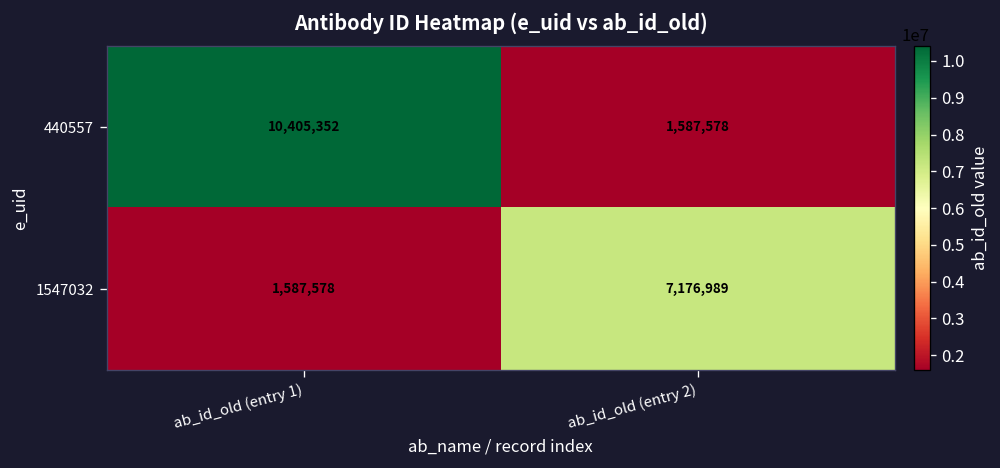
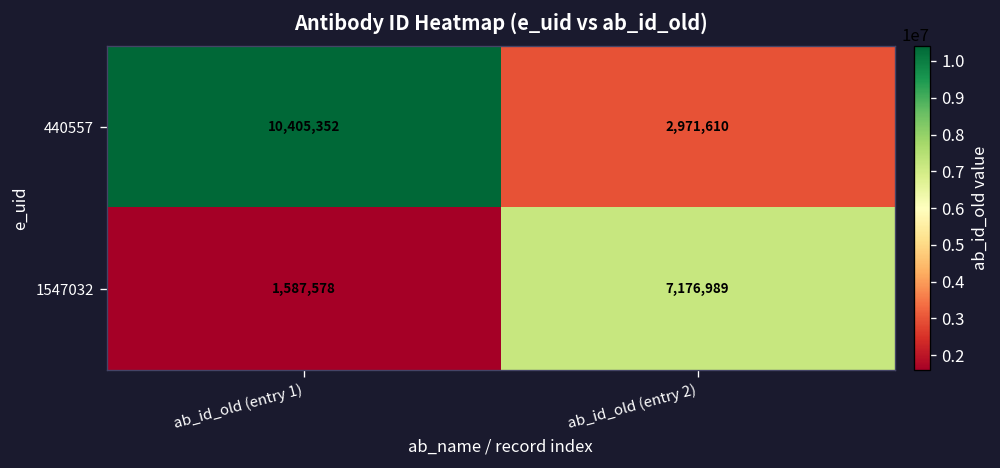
440557, ab_id_old (entry 2): 1,587,578 -> 2,971,610
